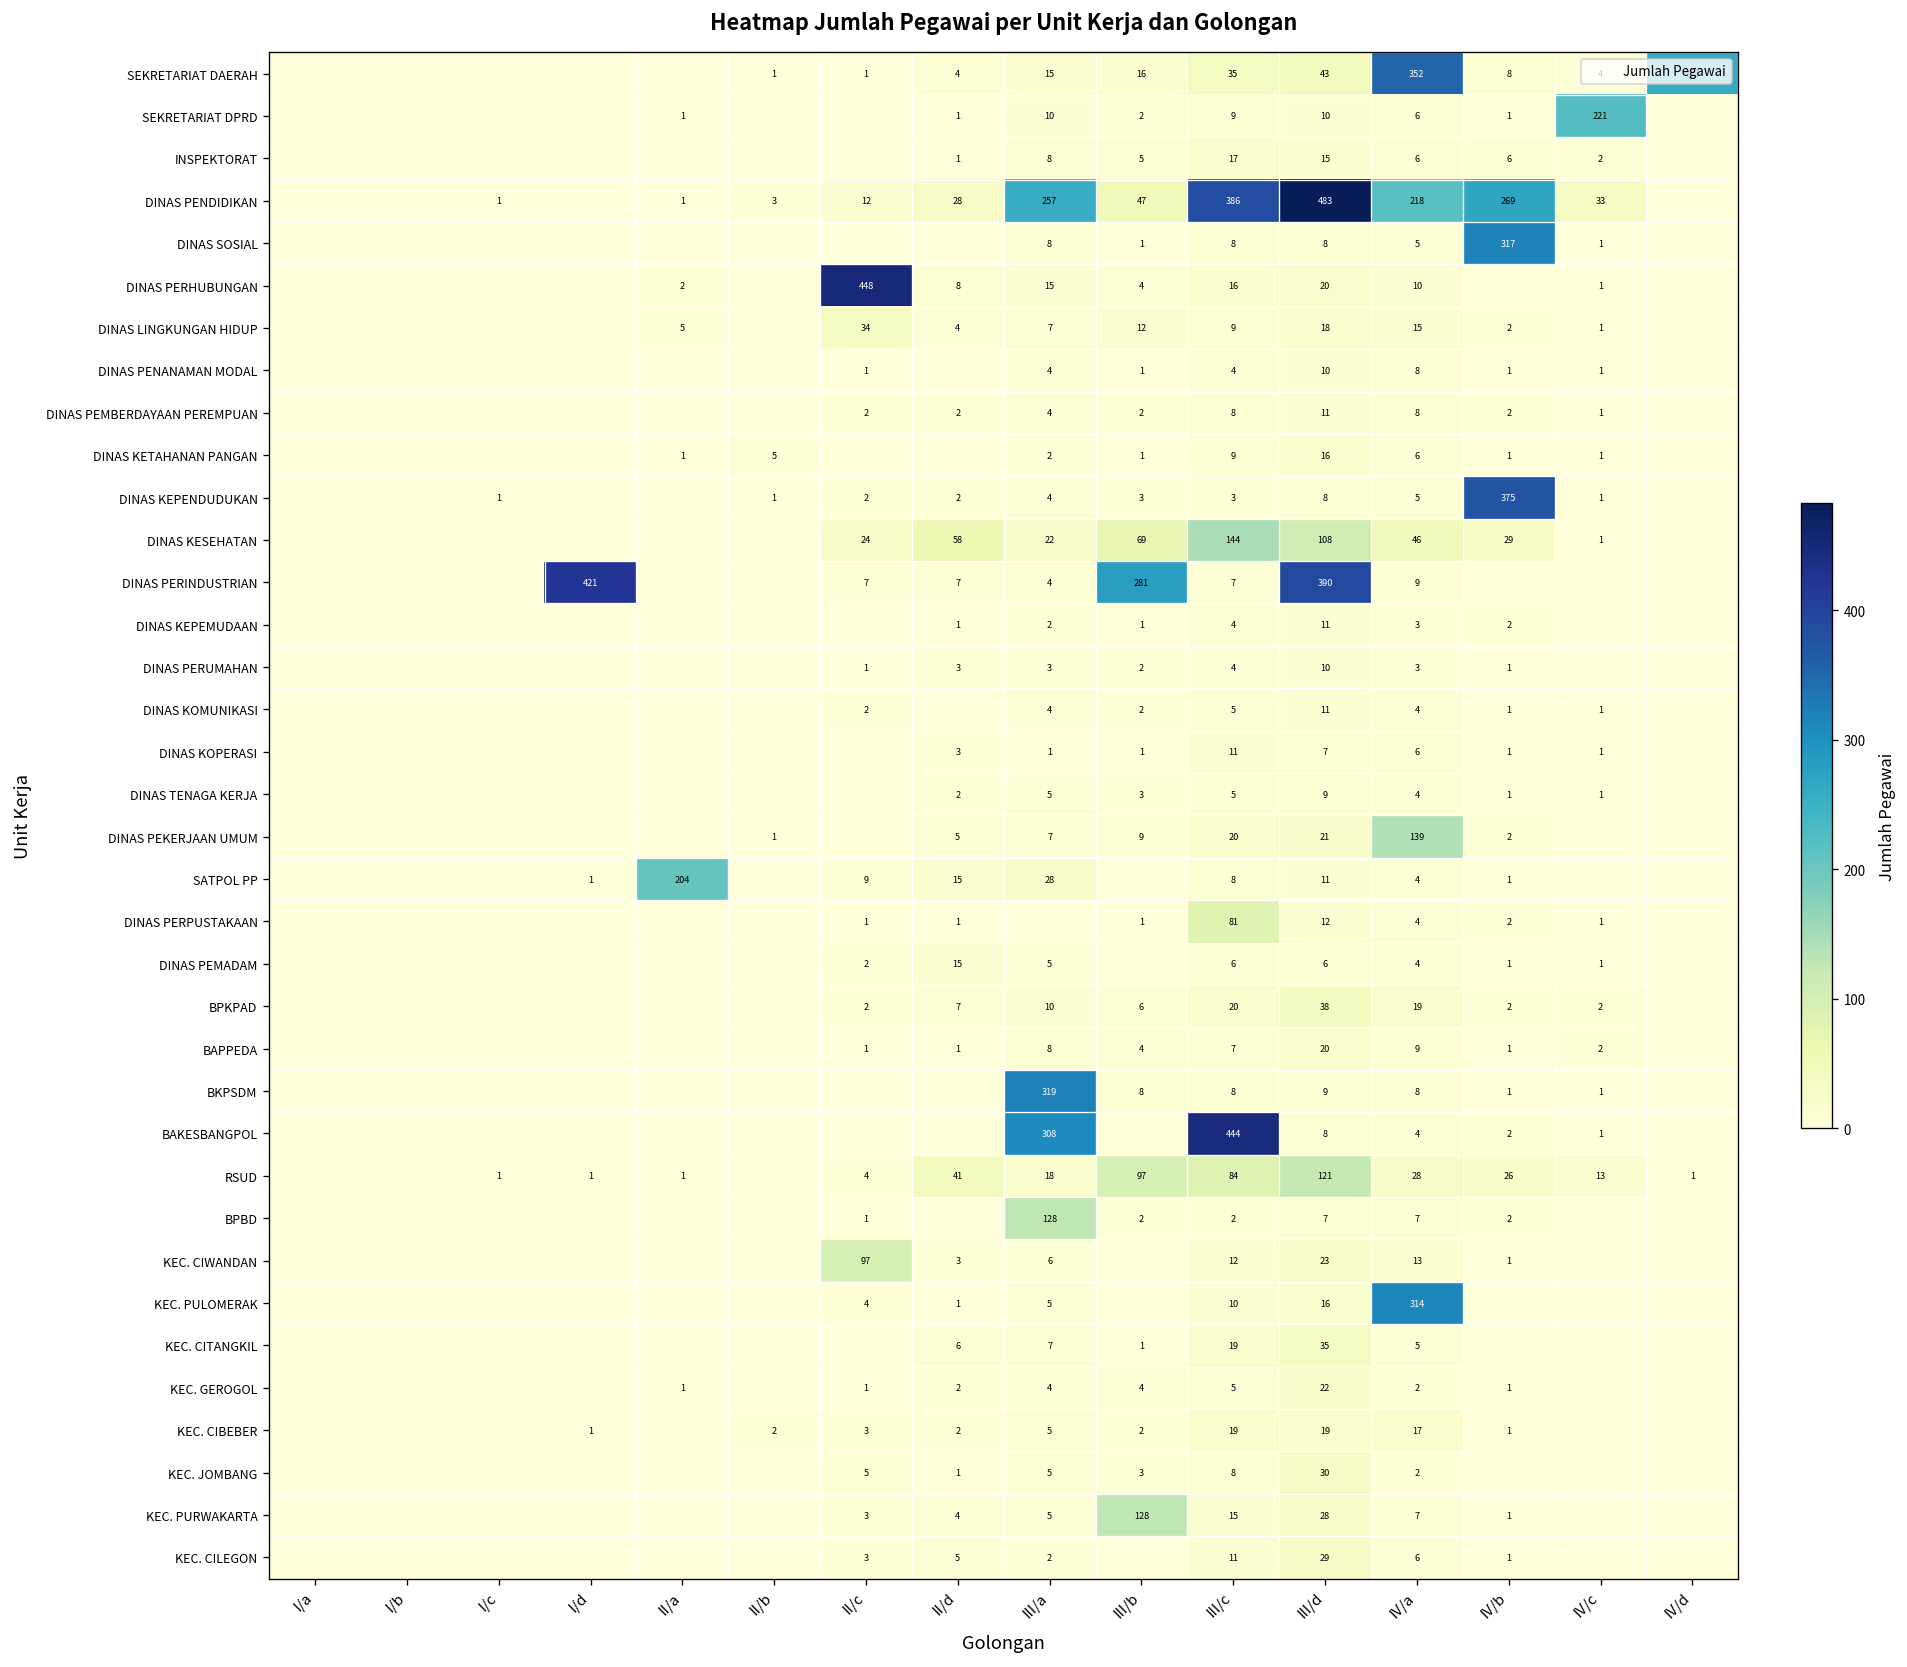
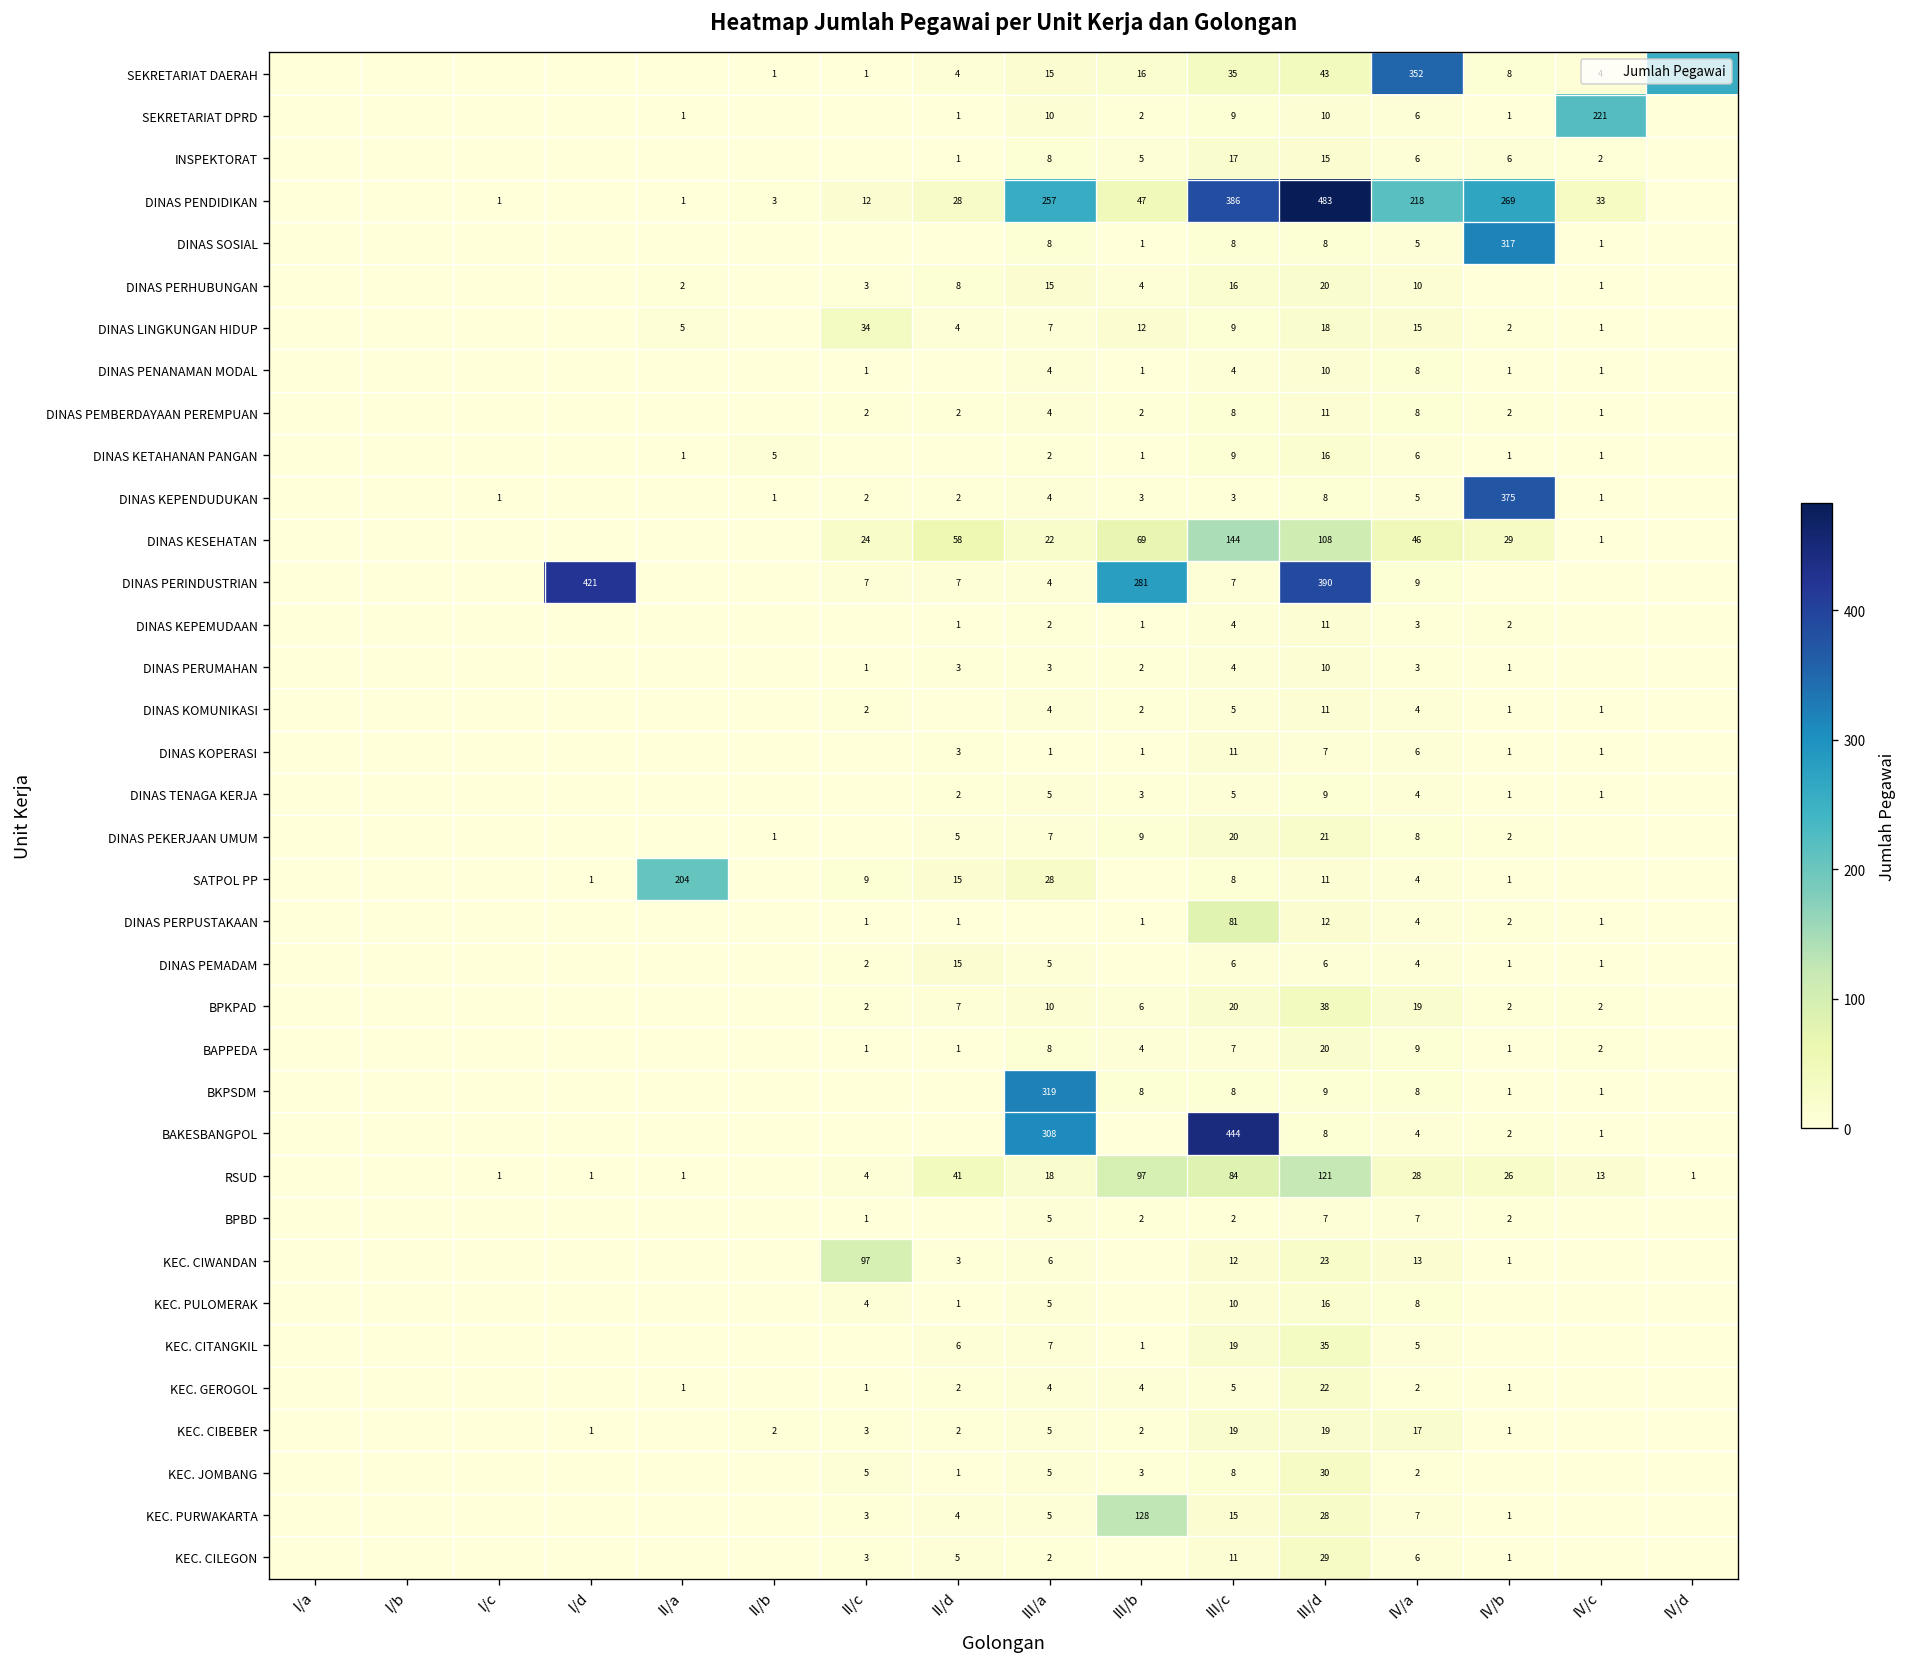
DINAS PERHUBUNGAN, II/c: 448 -> 3
DINAS PEKERJAAN UMUM, IV/a: 139 -> 8
BPBD, III/a: 128 -> 5
KEC. PULOMERAK, IV/a: 314 -> 8
